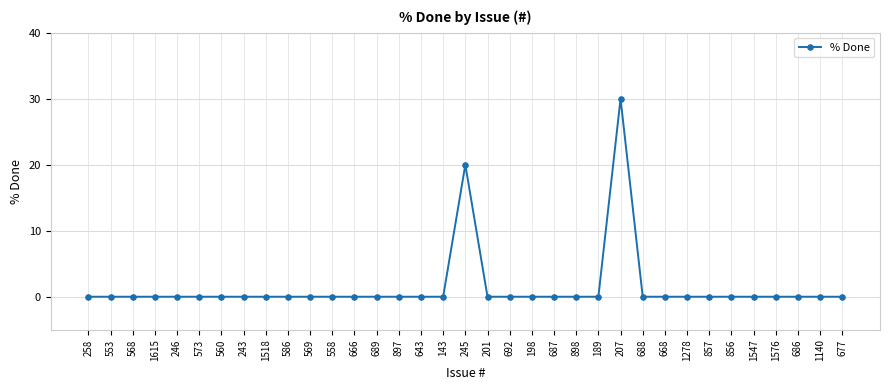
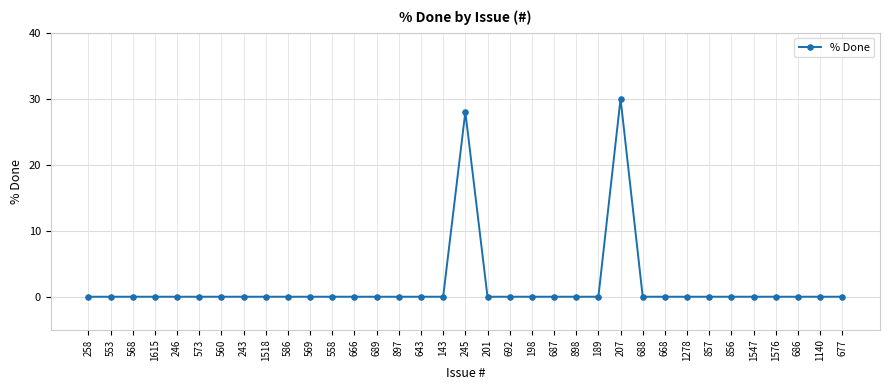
245: 20 -> 28
